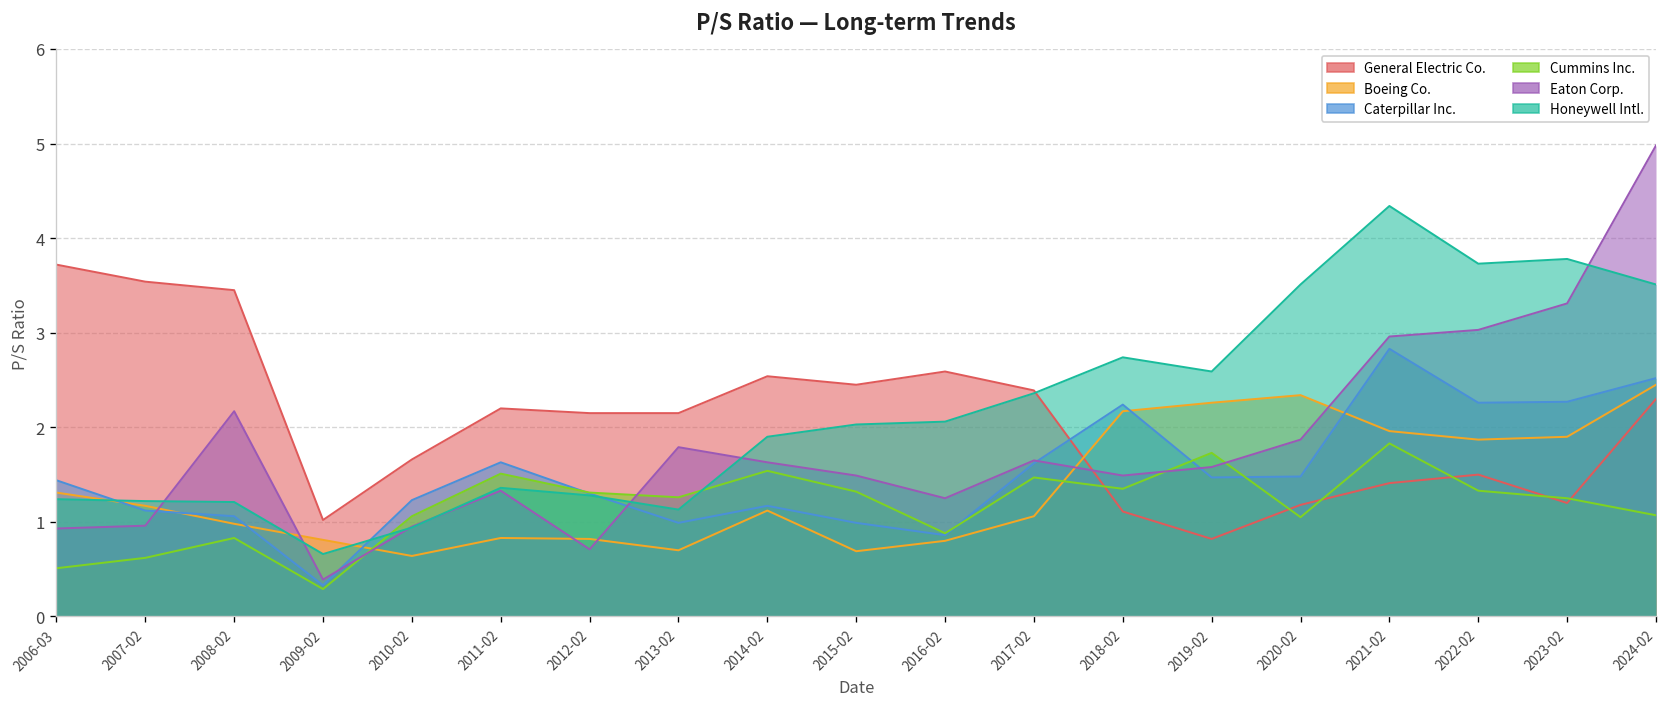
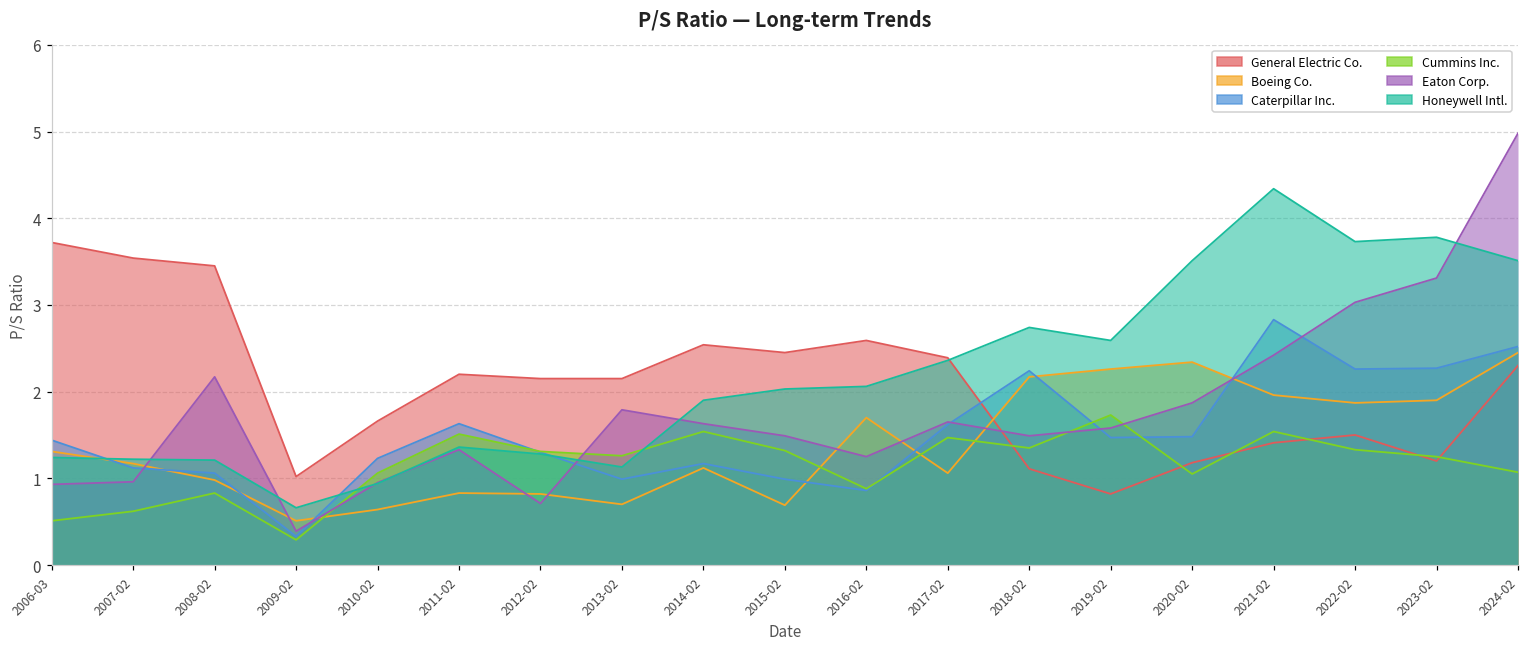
Boeing Co., 2009-02: 0.8 -> 0.5
Boeing Co., 2016-02: 0.8 -> 1.7
Cummins Inc., 2021-02: 1.8 -> 1.5
Eaton Corp., 2021-02: 3.0 -> 2.4
